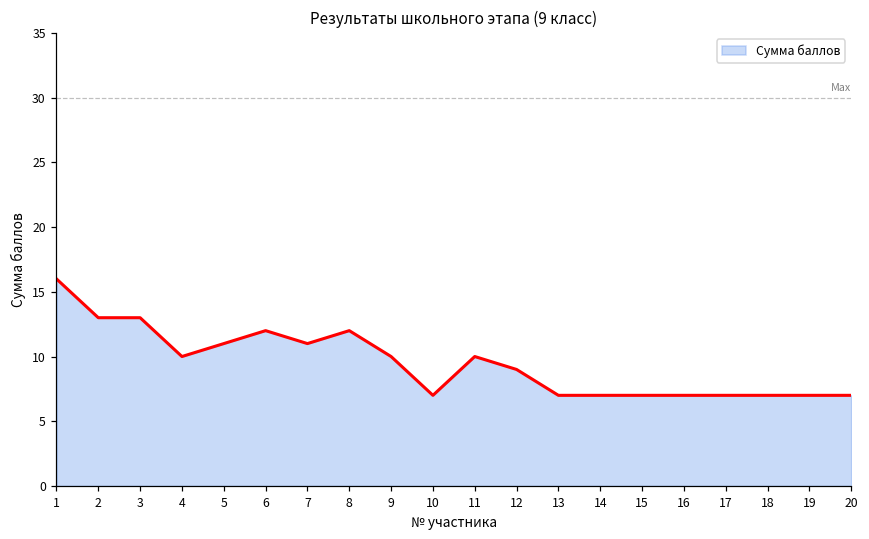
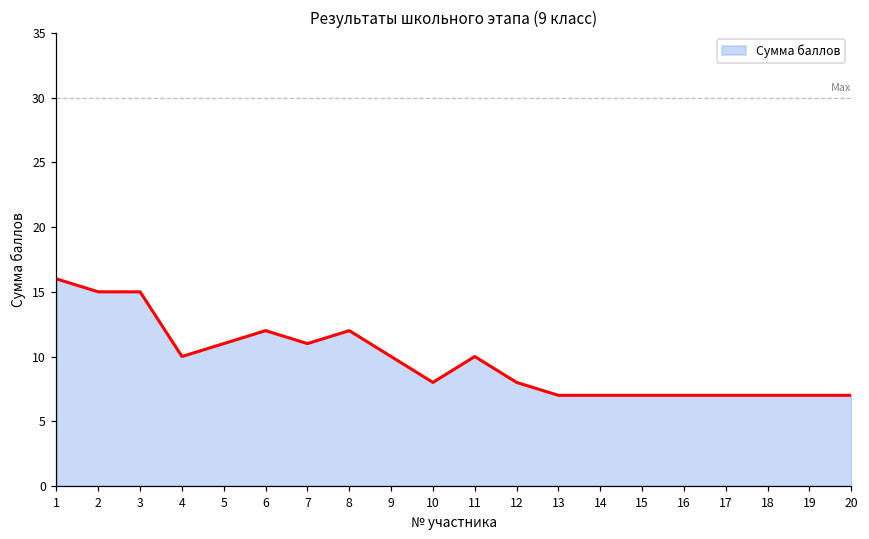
2: 13 -> 15
3: 13 -> 15
10: 7 -> 8
12: 9 -> 8
